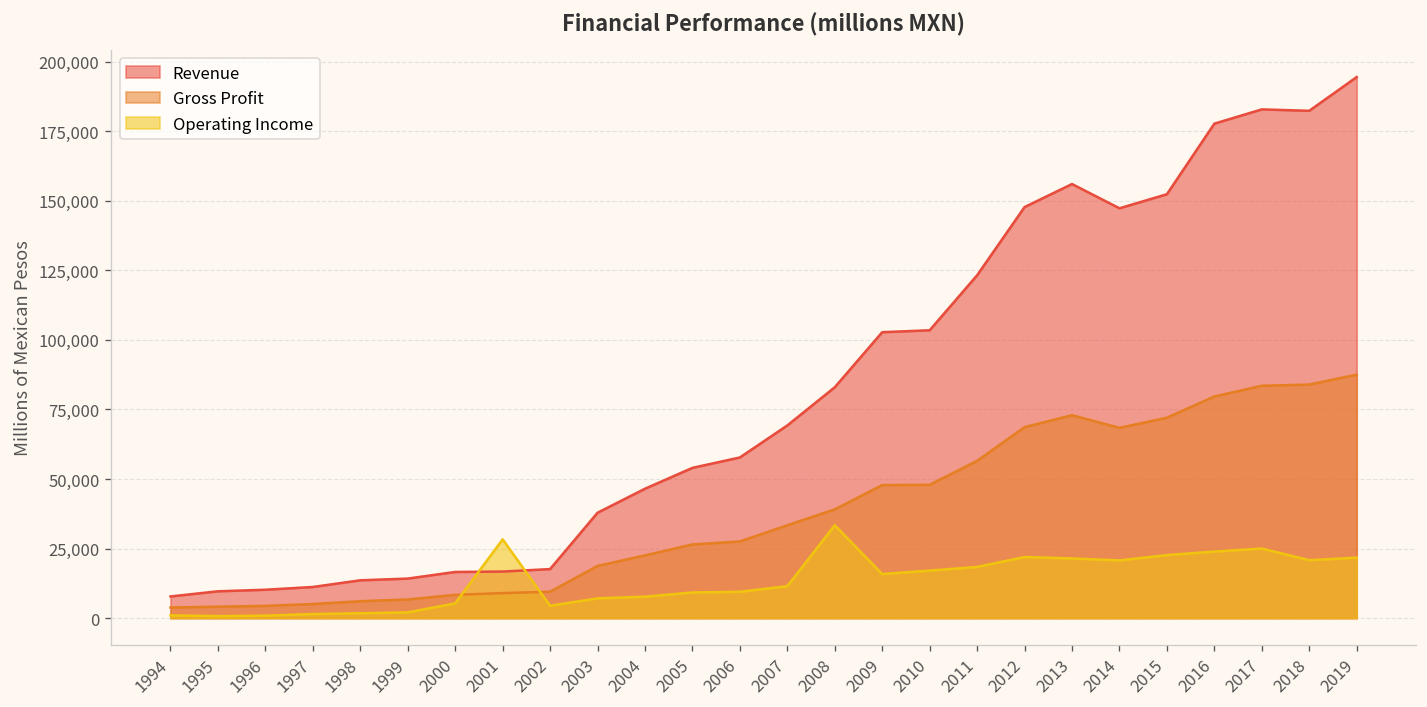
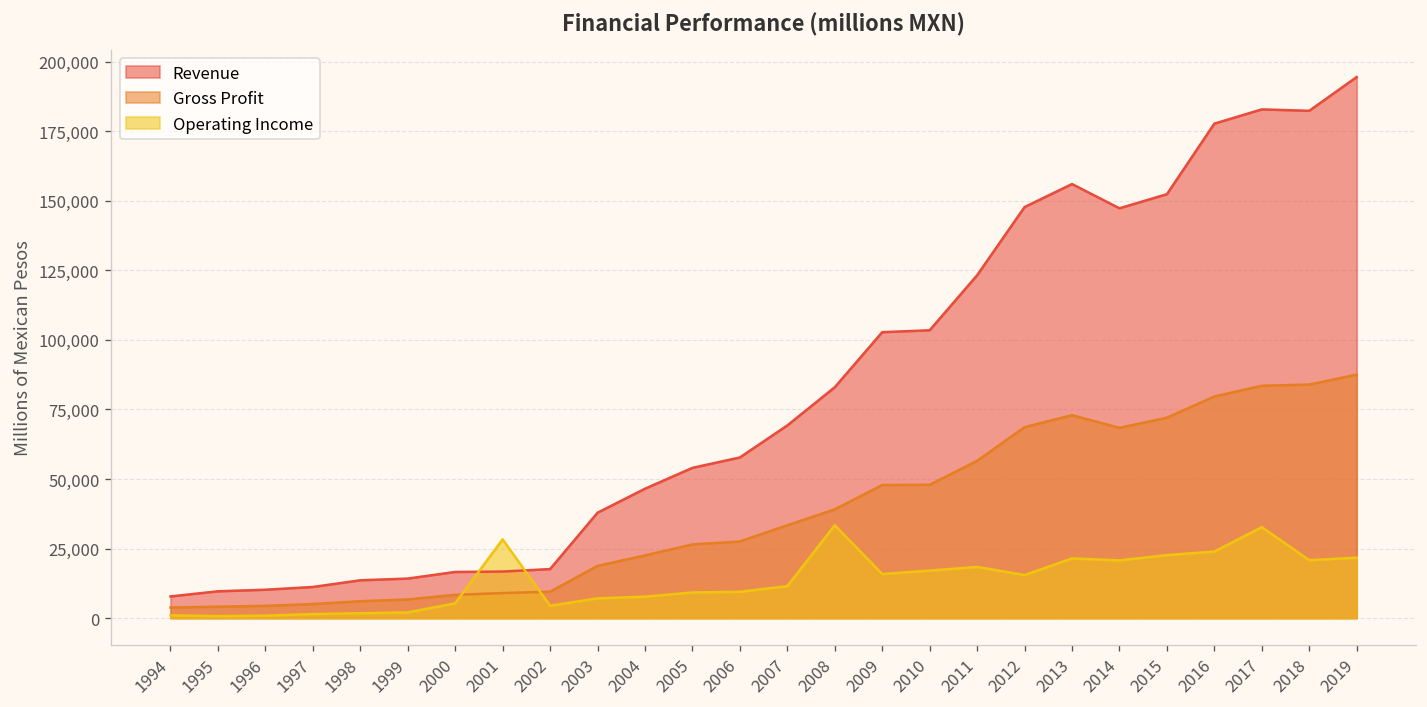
Operating Income, 2012: 22,000 -> 15,000
Operating Income, 2017: 25,000 -> 33,000
